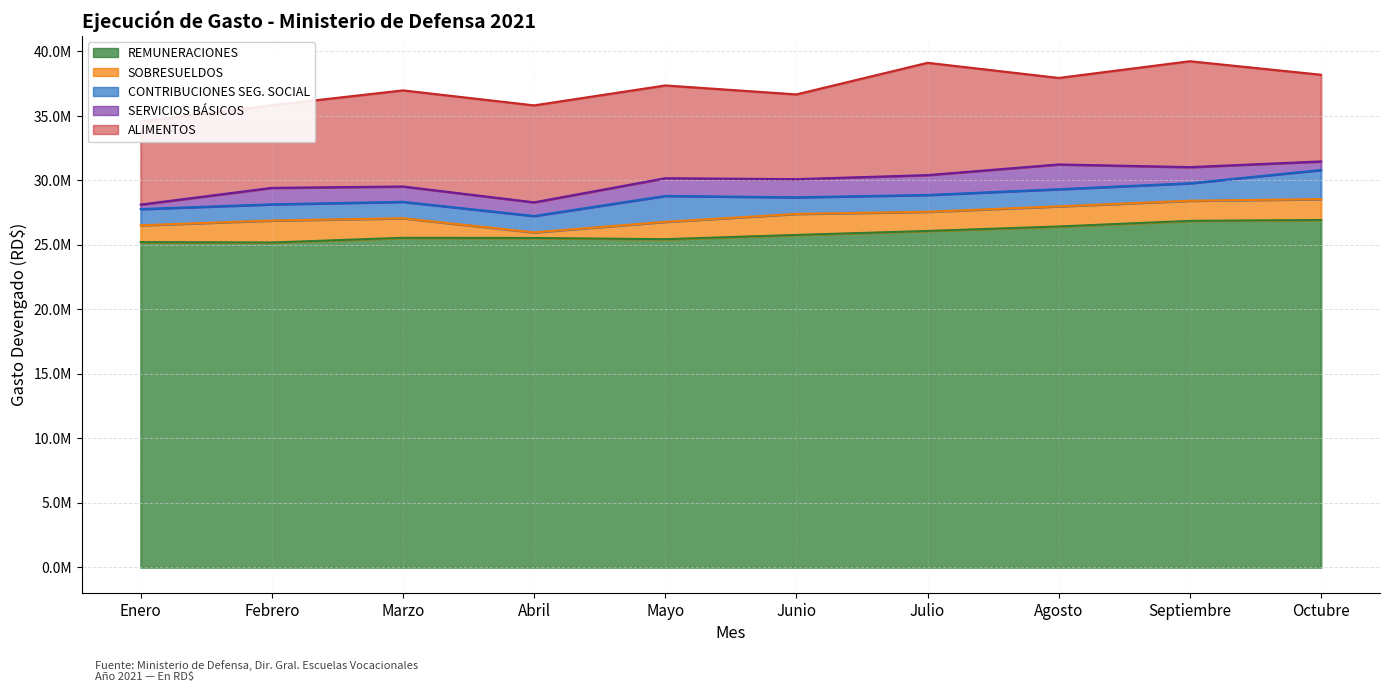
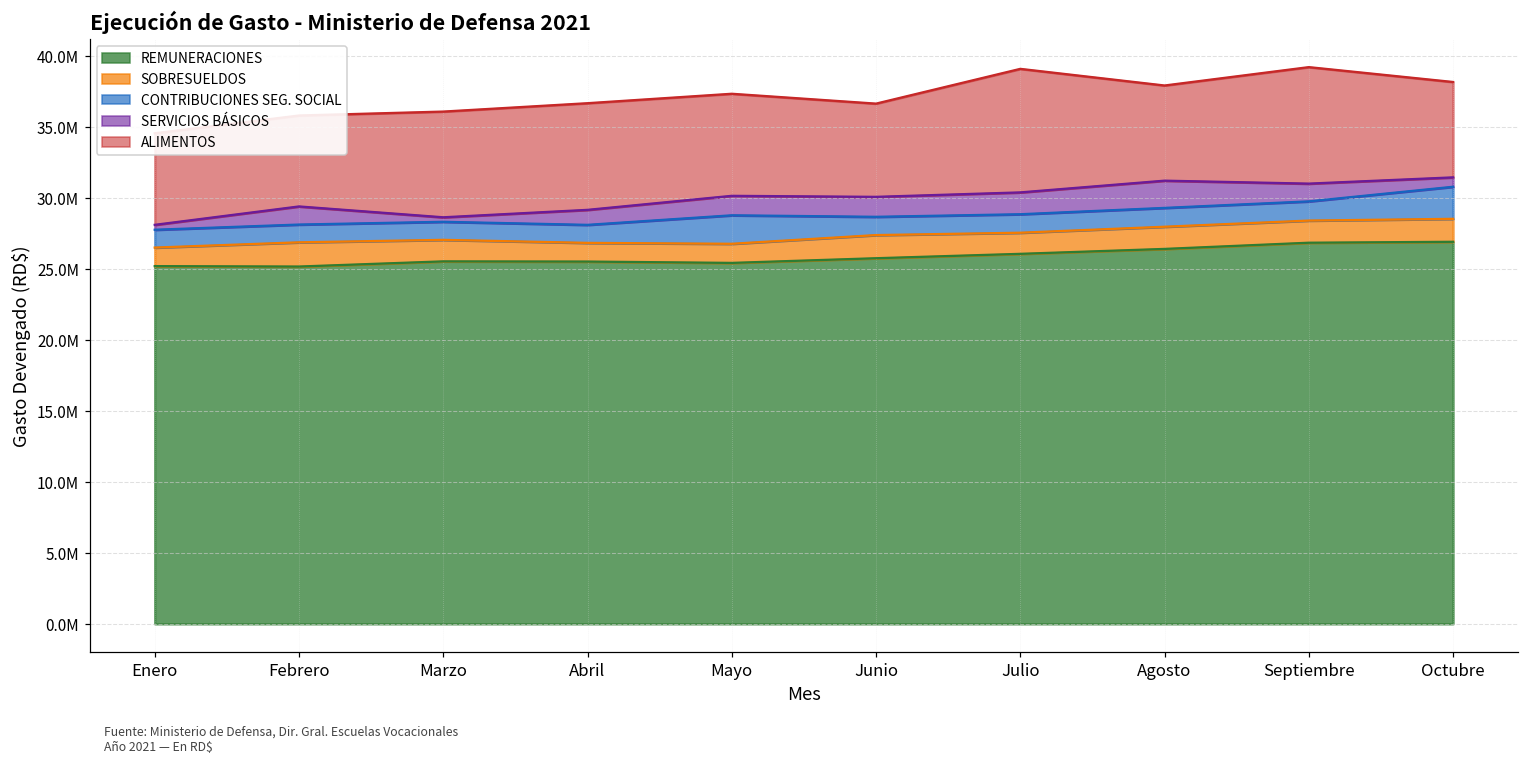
SERVICIOS BÁSICOS, Marzo: 1200000 -> 300000
SOBRESUELDOS, Abril: 400000 -> 1300000
